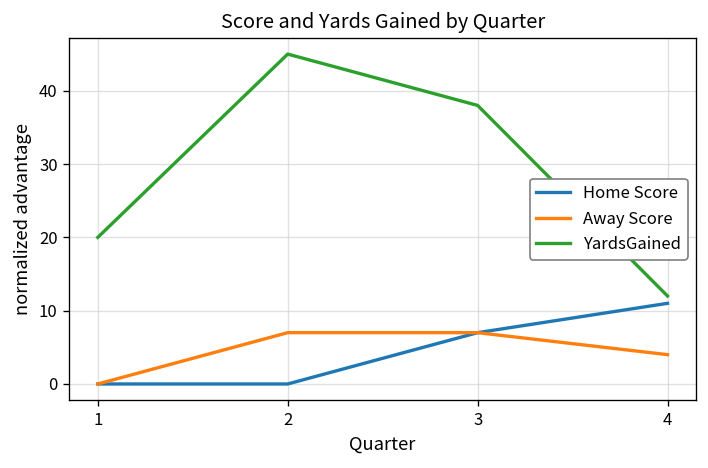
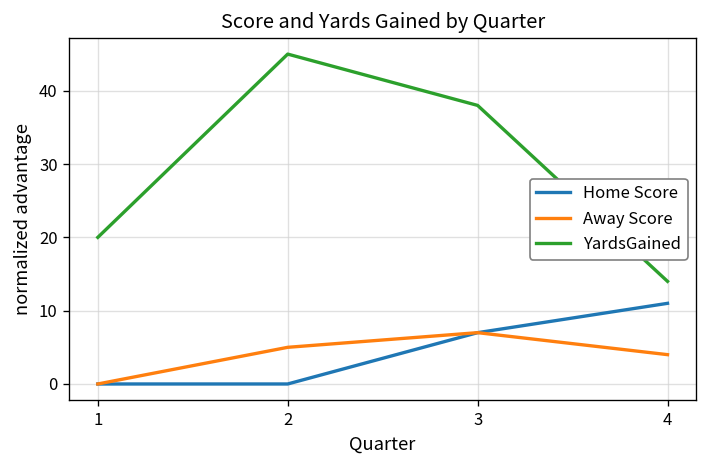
Away Score, 2: 7 -> 5
YardsGained, 4: 12 -> 14
